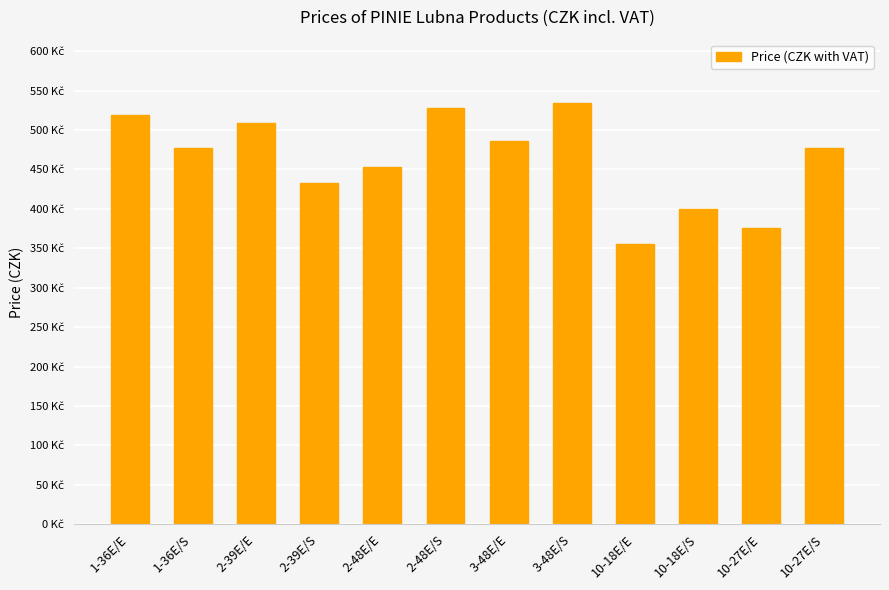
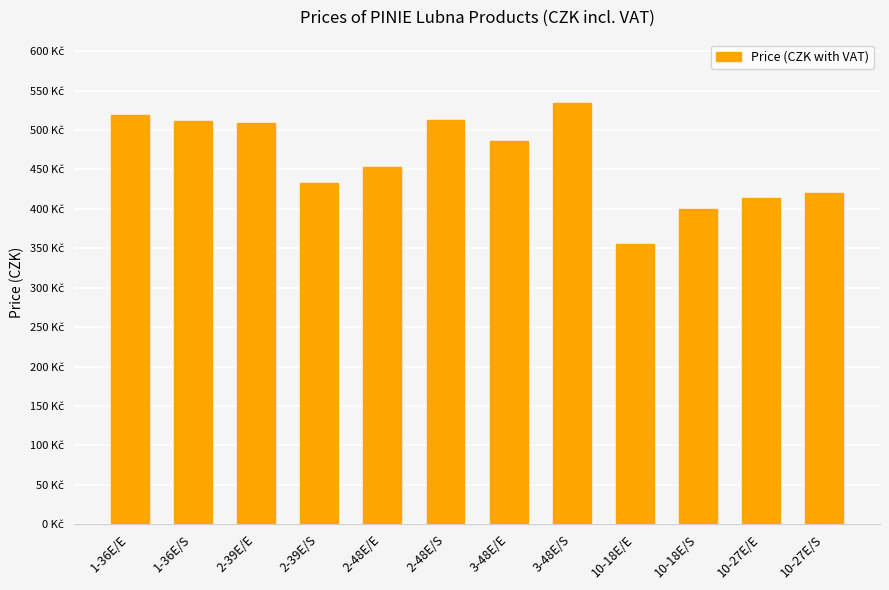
1-36E/S: 480 Kč -> 510 Kč
2-48E/S: 530 Kč -> 510 Kč
10-27E/E: 380 Kč -> 410 Kč
10-27E/S: 480 Kč -> 420 Kč
